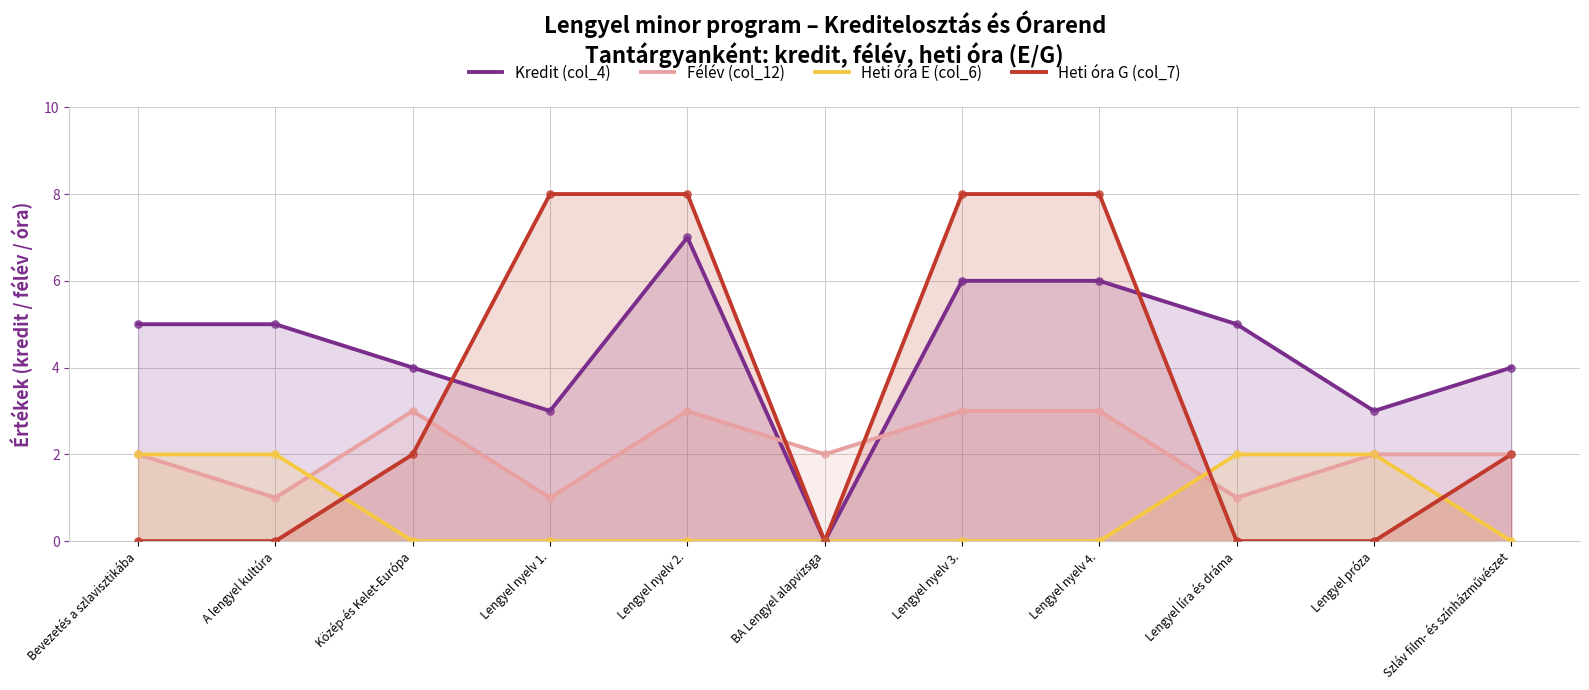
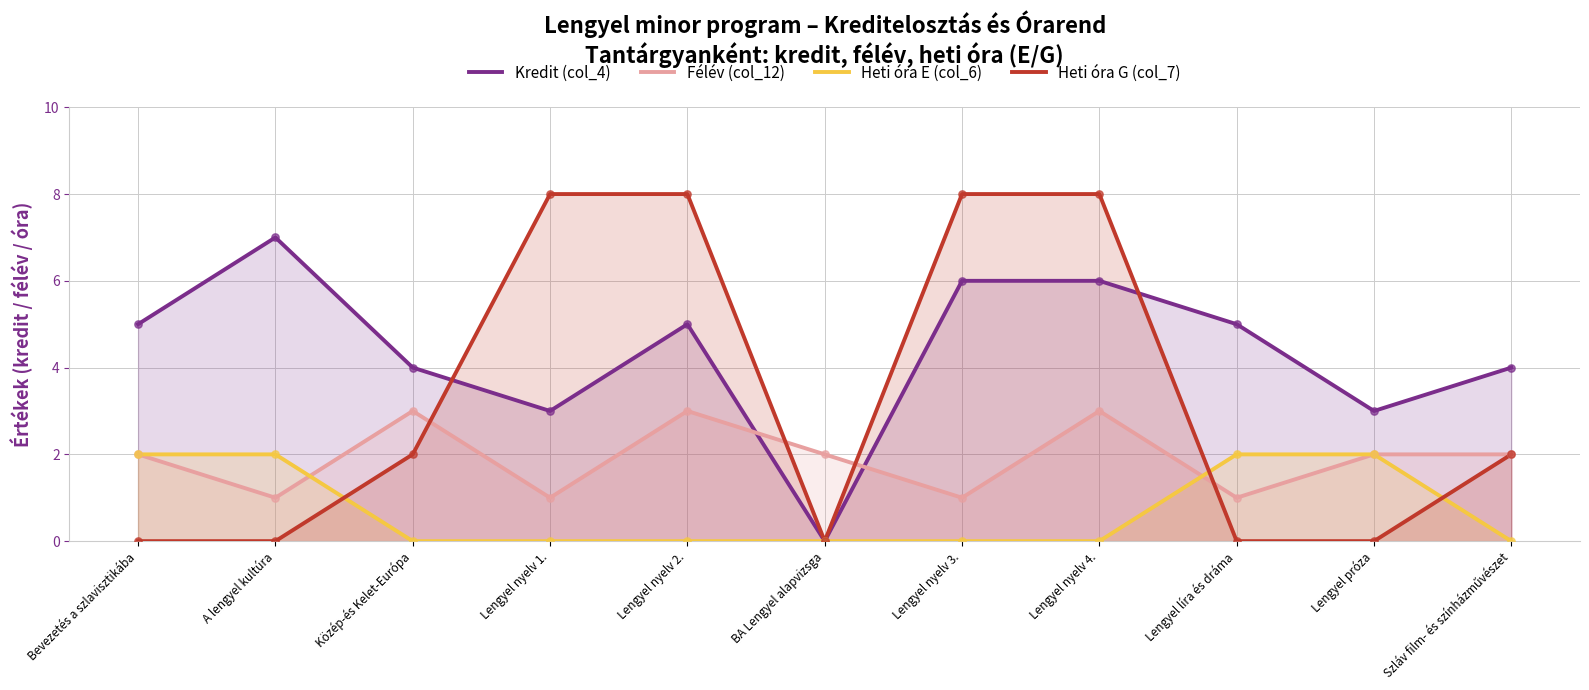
Kredit (col_4), A lengyel kultúra: 5 -> 7
Kredit (col_4), Lengyel nyelv 2.: 7 -> 5
Félév (col_12), Lengyel nyelv 3.: 3 -> 1
